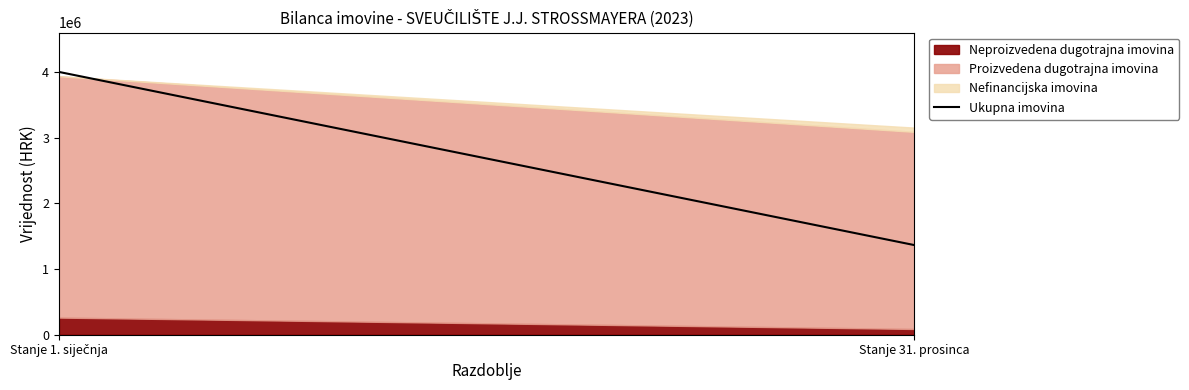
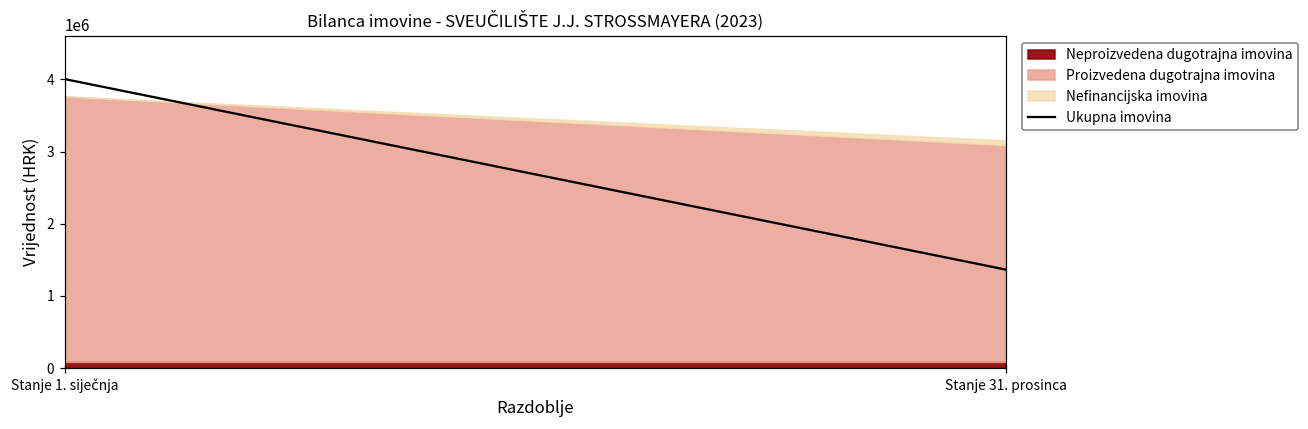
Neproizvedena dugotrajna imovina, Stanje 1. siječnja: 300000 -> 100000
